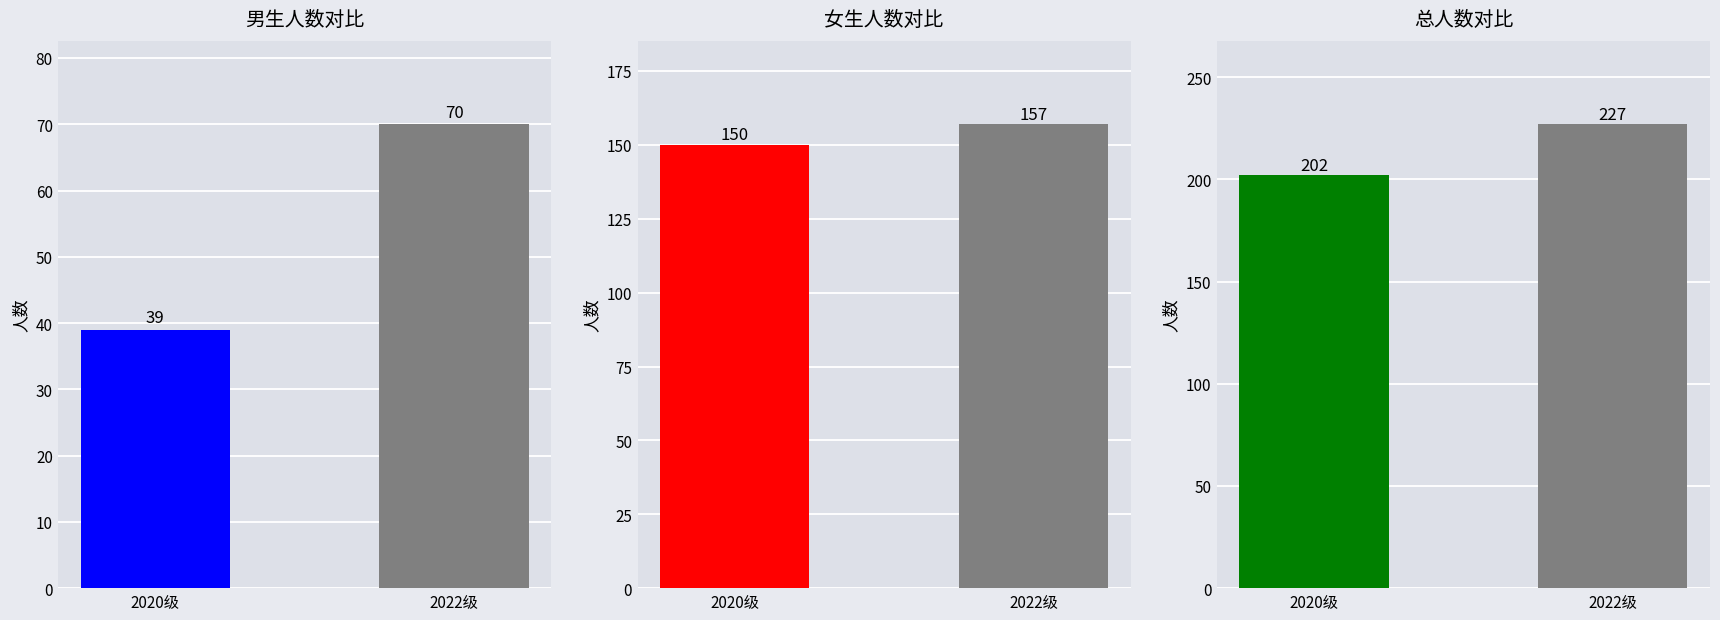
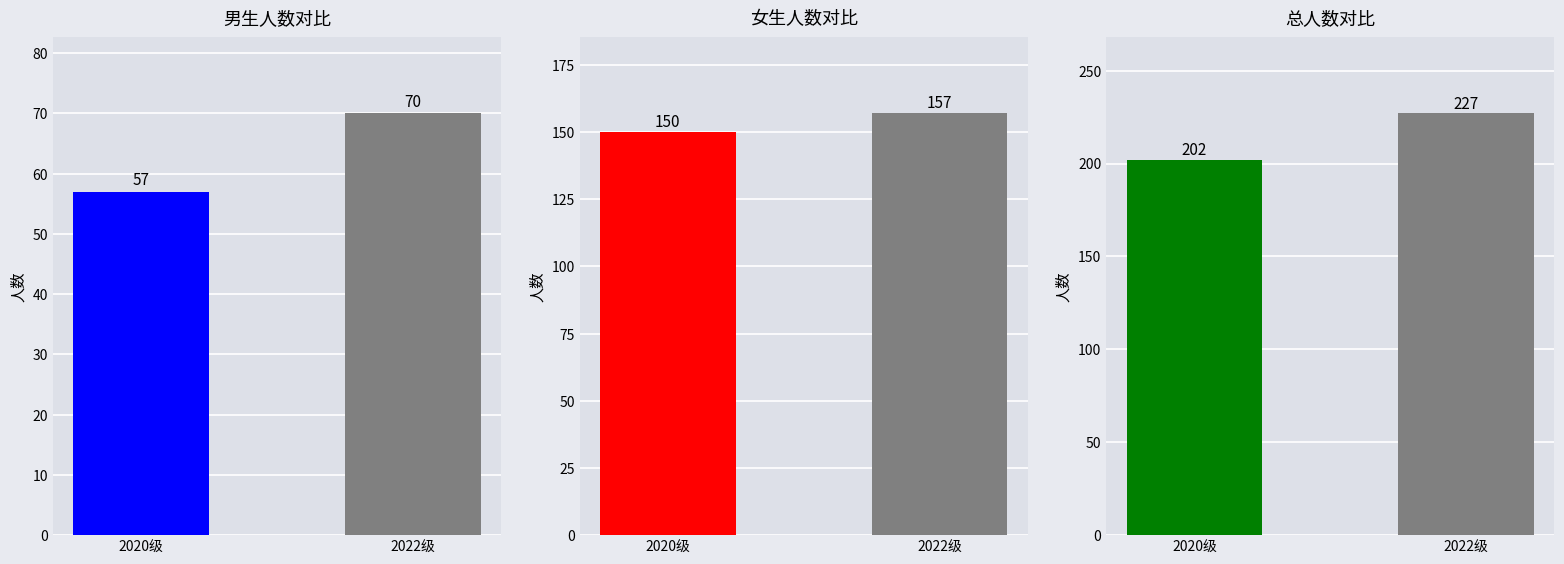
男生人数对比, 2020级: 39 -> 57
